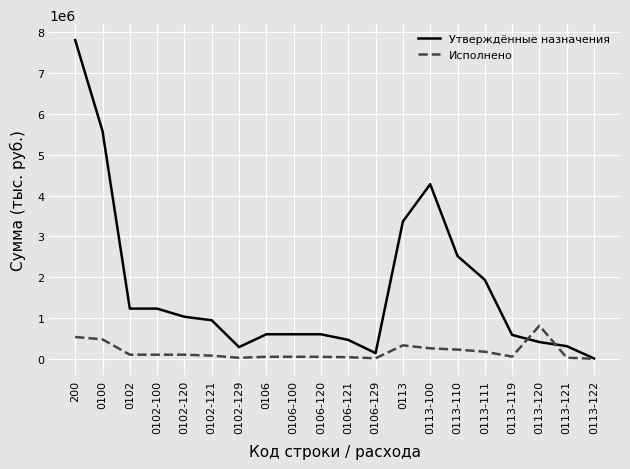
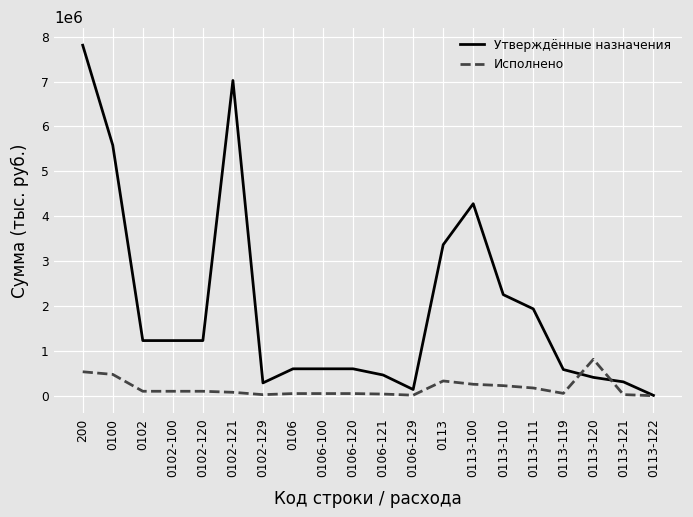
Утверждённые назначения, 0102-120: 1000000 -> 1200000
Утверждённые назначения, 0102-121: 900000 -> 7000000
Утверждённые назначения, 0113-110: 2500000 -> 2300000
